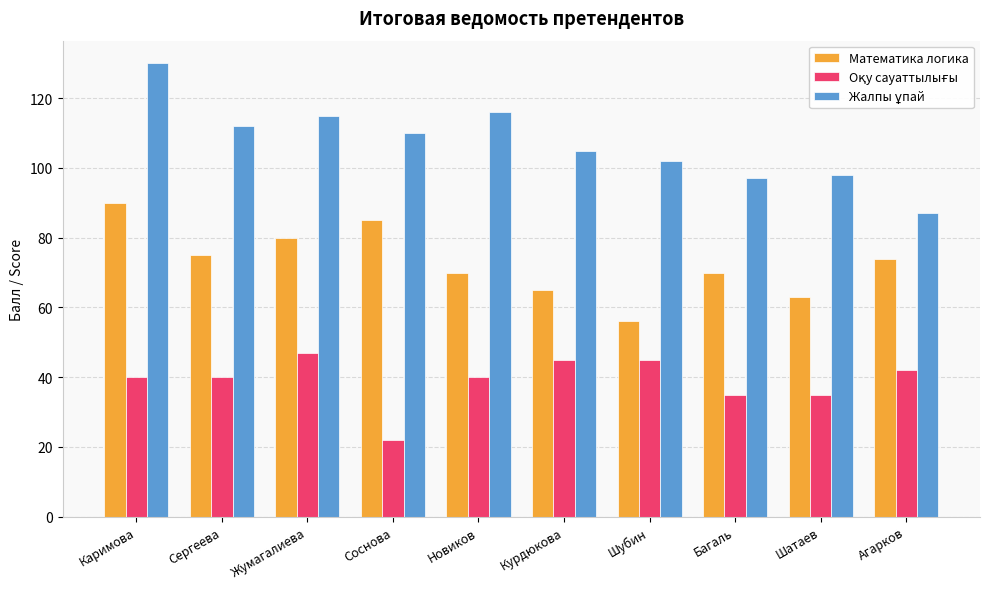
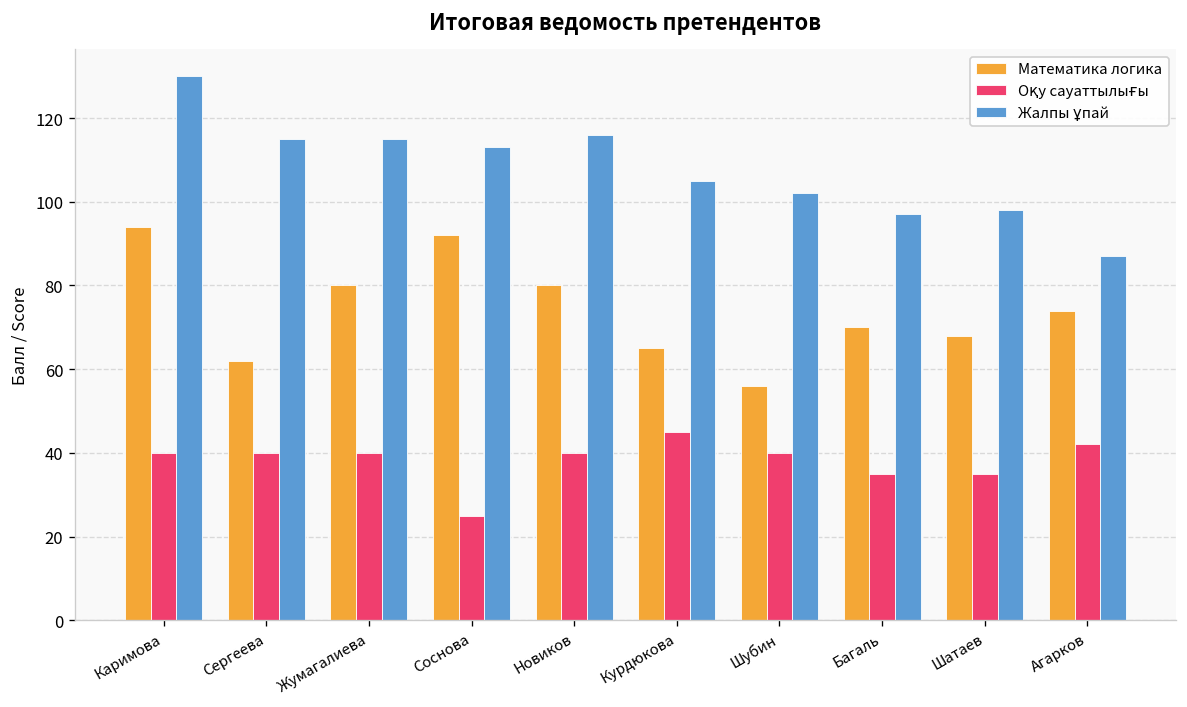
Математика логика, Каримова: 90 -> 94
Математика логика, Сергеева: 75 -> 62
Жалпы ұпай, Сергеева: 112 -> 115
Оқу сауаттылығы, Жумагалиева: 47 -> 40
Математика логика, Соснова: 85 -> 92
Оқу сауаттылығы, Соснова: 22 -> 25
Жалпы ұпай, Соснова: 110 -> 113
Математика логика, Новиков: 70 -> 80
Оқу сауаттылығы, Шубин: 45 -> 40
Математика логика, Шатаев: 63 -> 68
